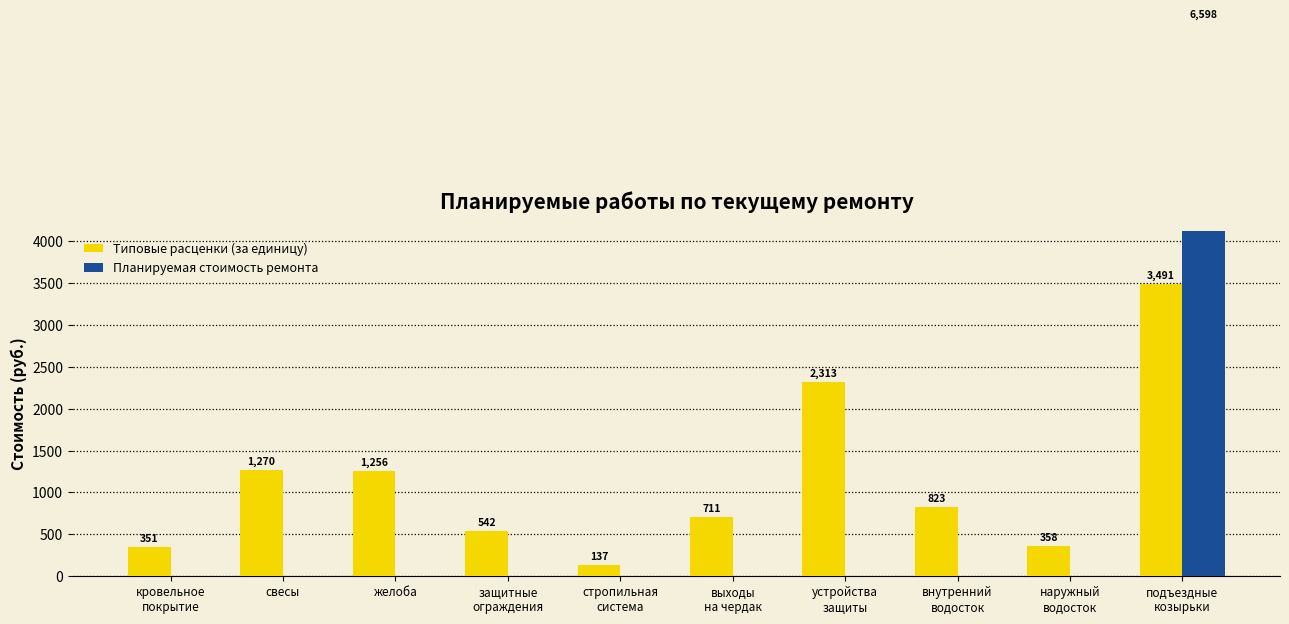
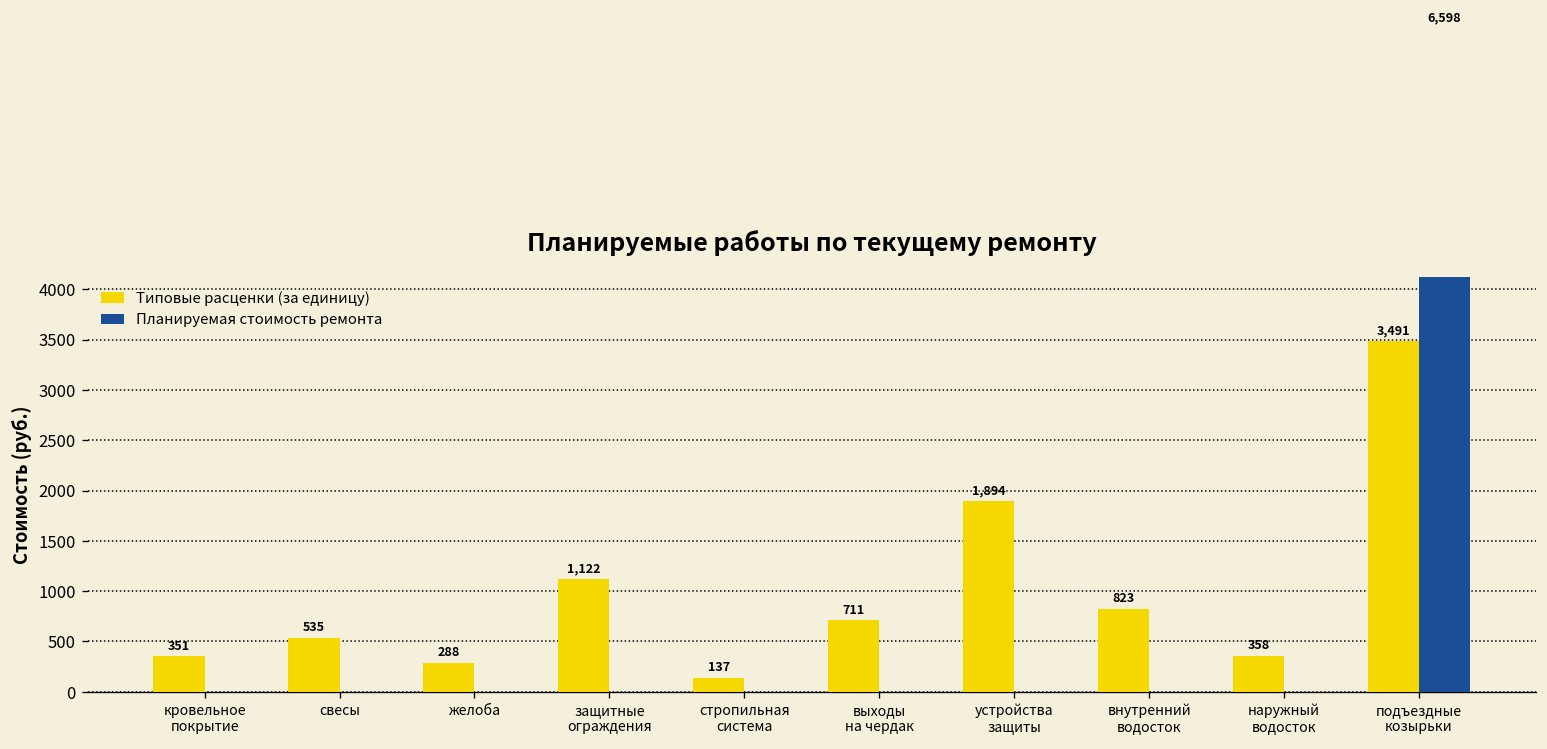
Типовые расценки (за единицу), свесы: 1,270 -> 535
Типовые расценки (за единицу), желоба: 1,256 -> 288
Типовые расценки (за единицу), защитные ограждения: 542 -> 1,122
Типовые расценки (за единицу), устройства защиты: 2,313 -> 1,894
